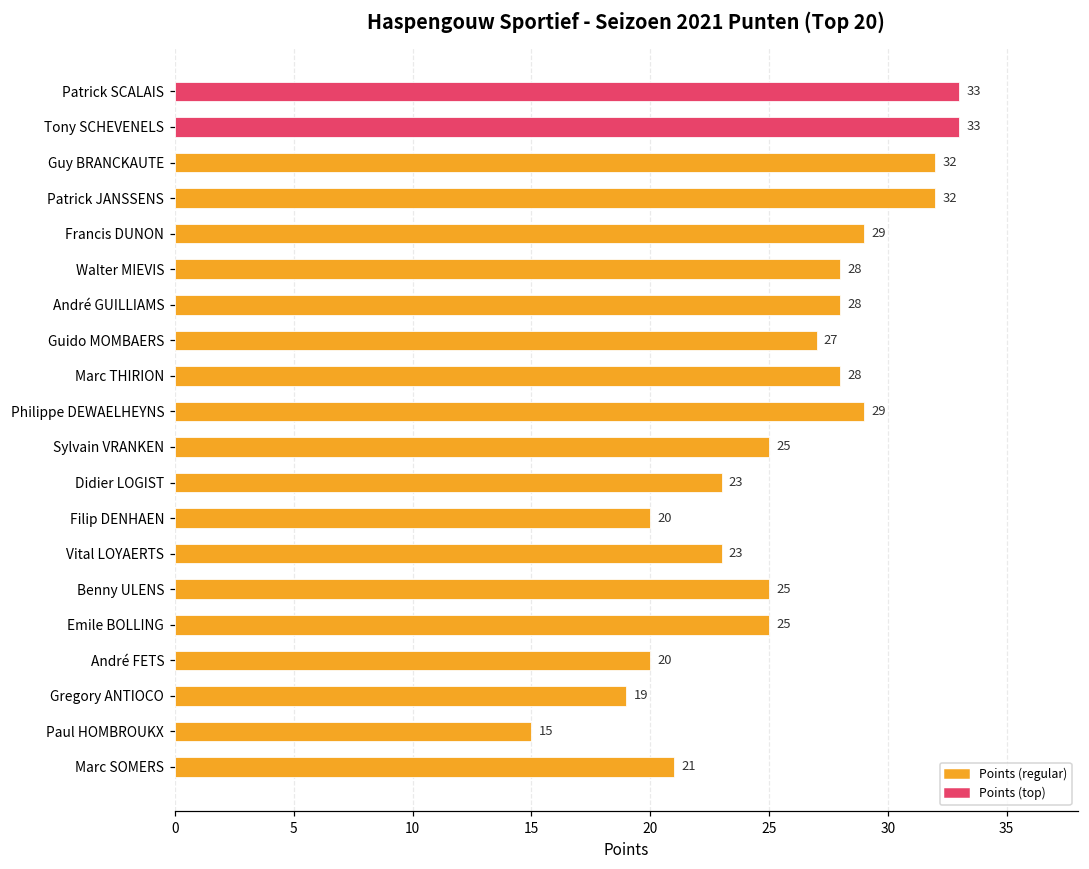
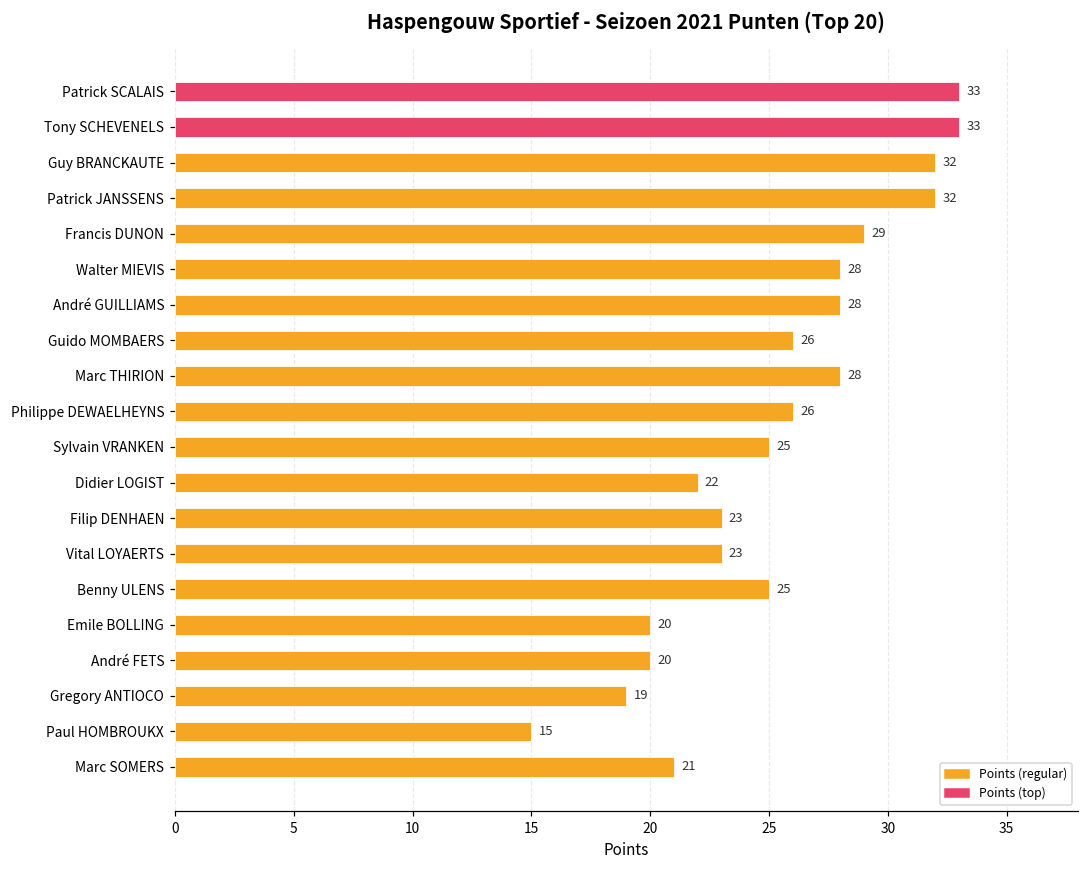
Guido MOMBAERS: 27 -> 26
Philippe DEWAELHEYNS: 29 -> 26
Didier LOGIST: 23 -> 22
Filip DENHAEN: 20 -> 23
Emile BOLLING: 25 -> 20
